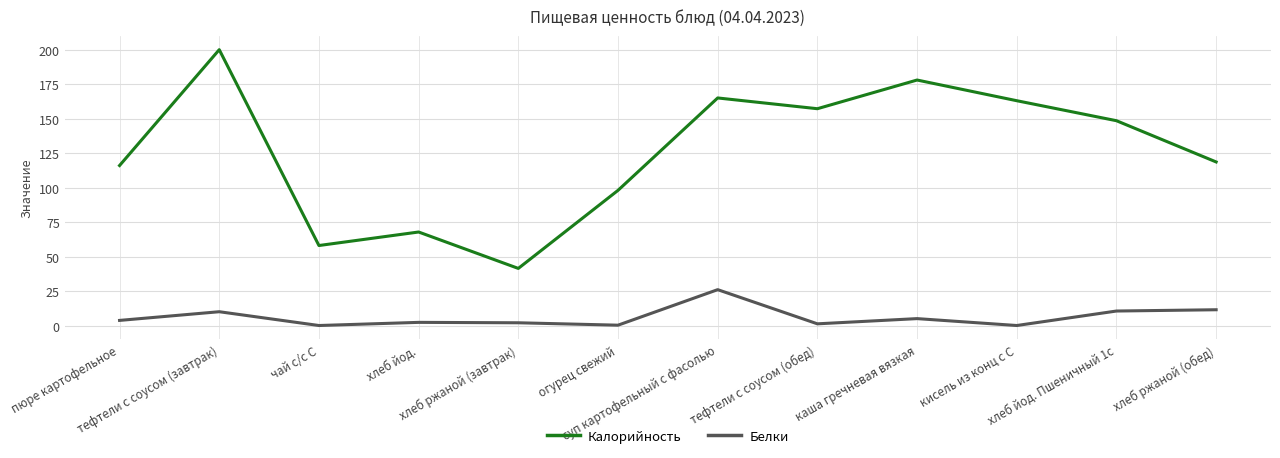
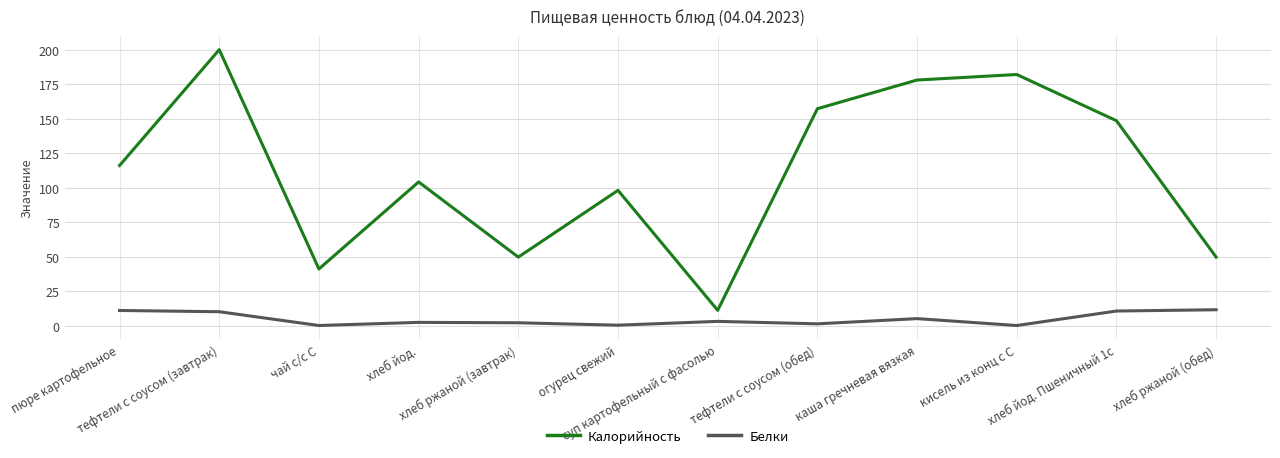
Белки, пюре картофельное: 4 -> 11
Калорийность, чай с/с С: 58 -> 41
Калорийность, хлеб йод.: 68 -> 104
Калорийность, хлеб ржаной (завтрак): 41 -> 50
Калорийность, суп картофельный с фасолью: 165 -> 11
Белки, суп картофельный с фасолью: 26 -> 3
Калорийность, кисель из конц с С: 163 -> 182
Калорийность, хлеб ржаной (обед): 119 -> 50
